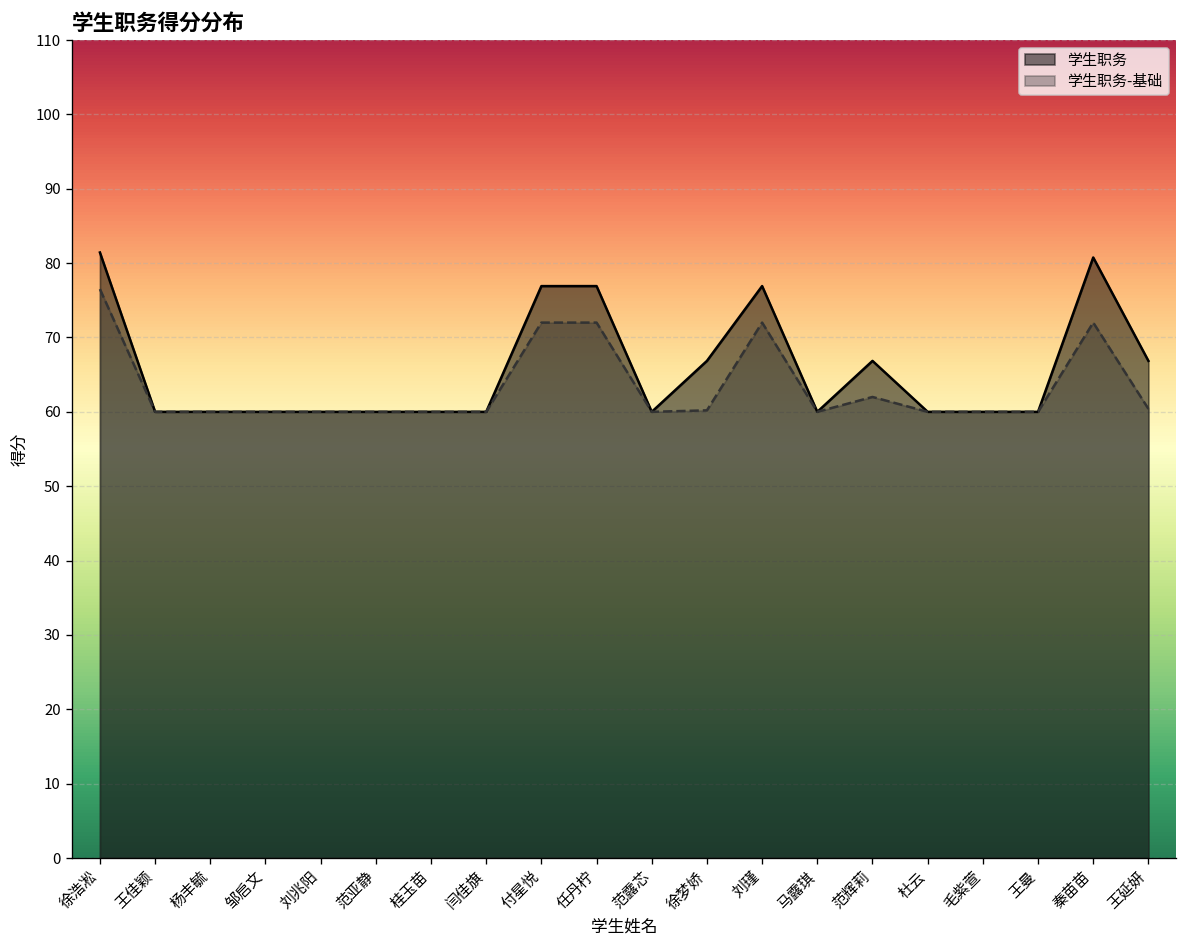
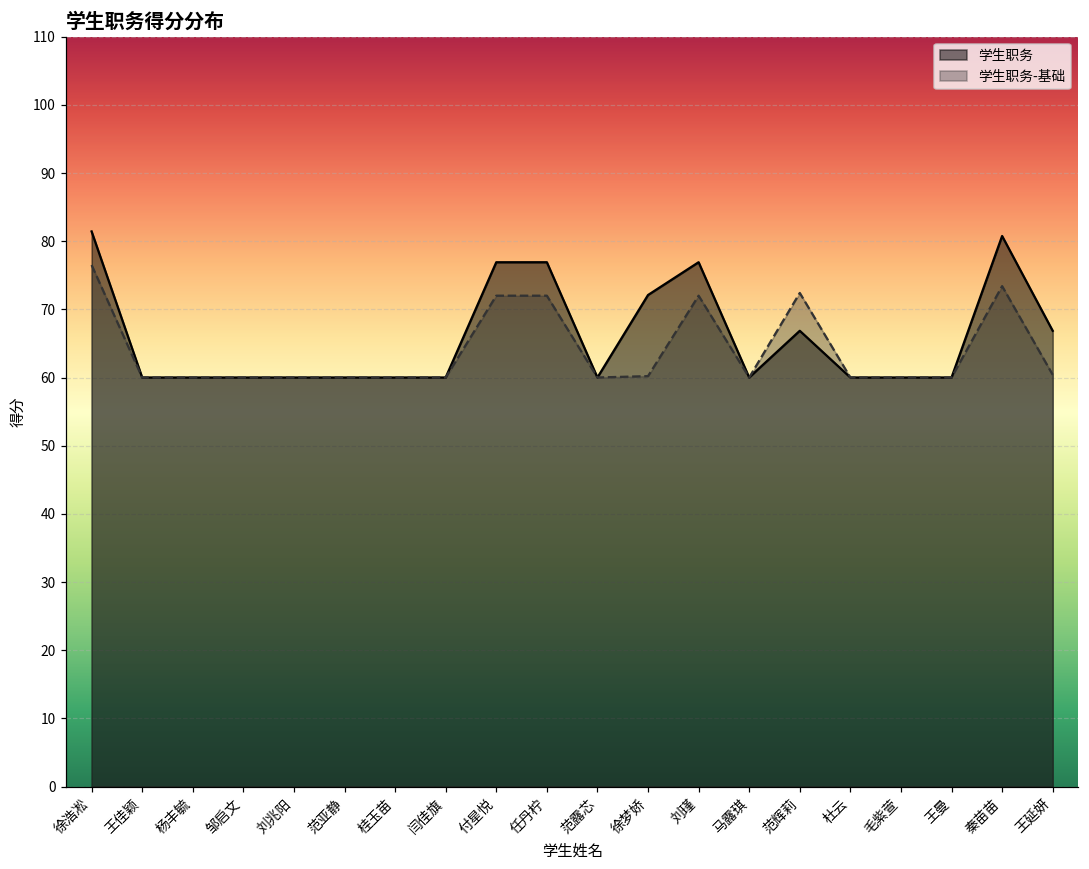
学生职务, 徐梦娇: 67 -> 72
学生职务-基础, 范辉莉: 62 -> 72
学生职务-基础, 秦苗苗: 72 -> 73
